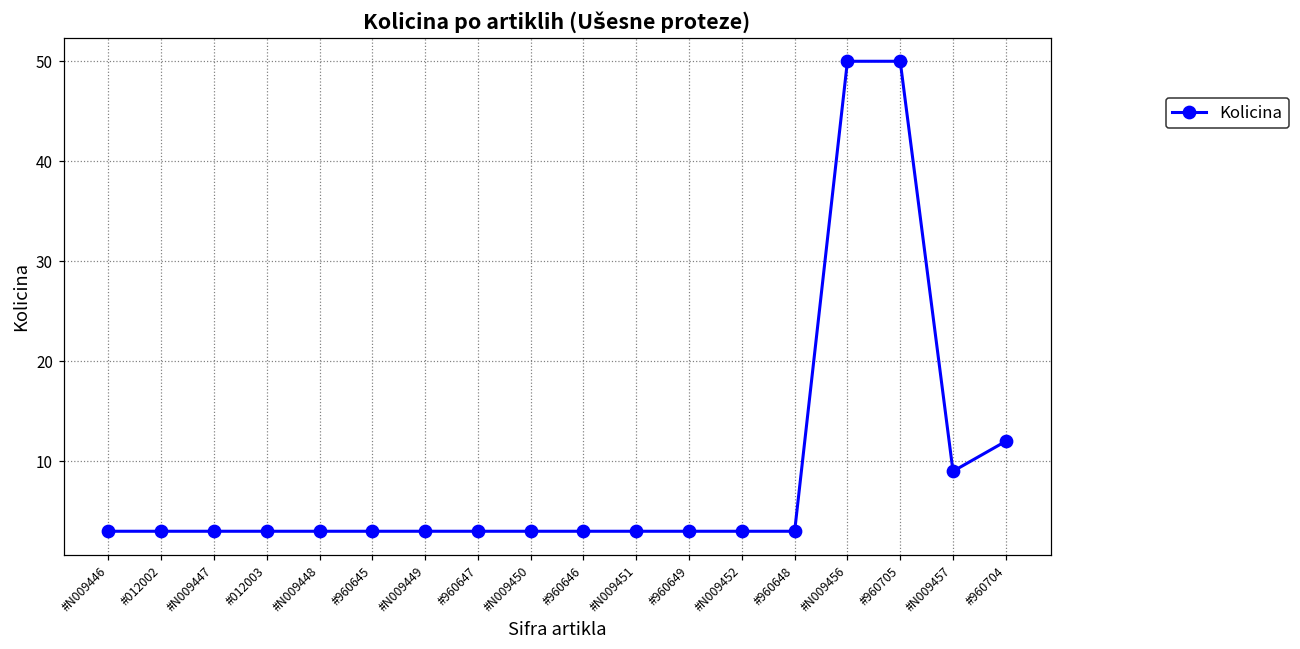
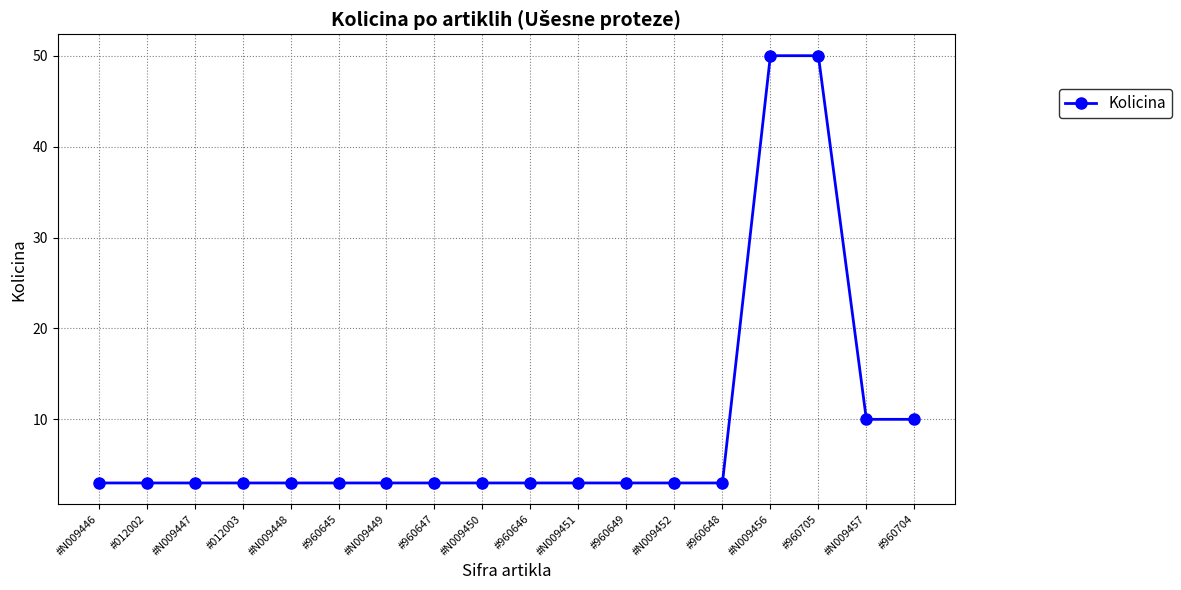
#N009457: 9 -> 10
#960704: 12 -> 10
